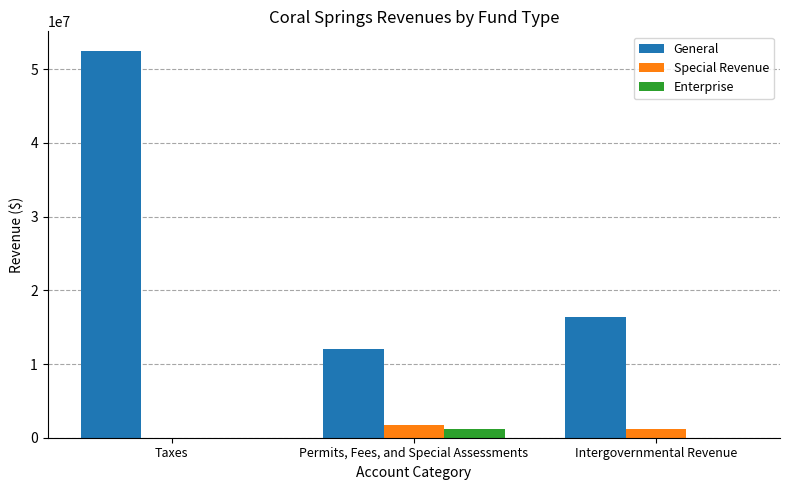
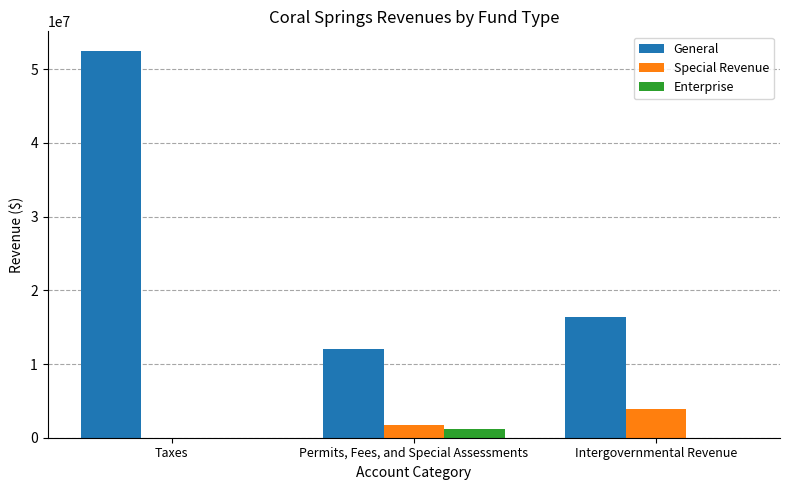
Special Revenue, Intergovernmental Revenue: 1000000 -> 4000000
